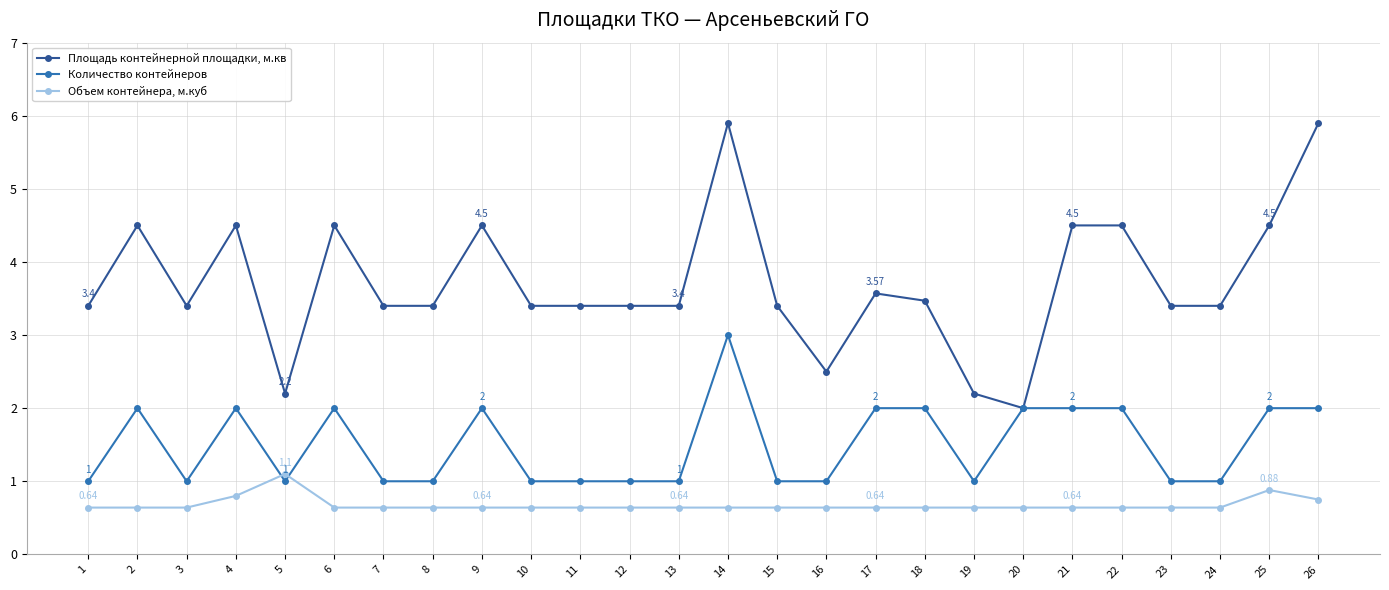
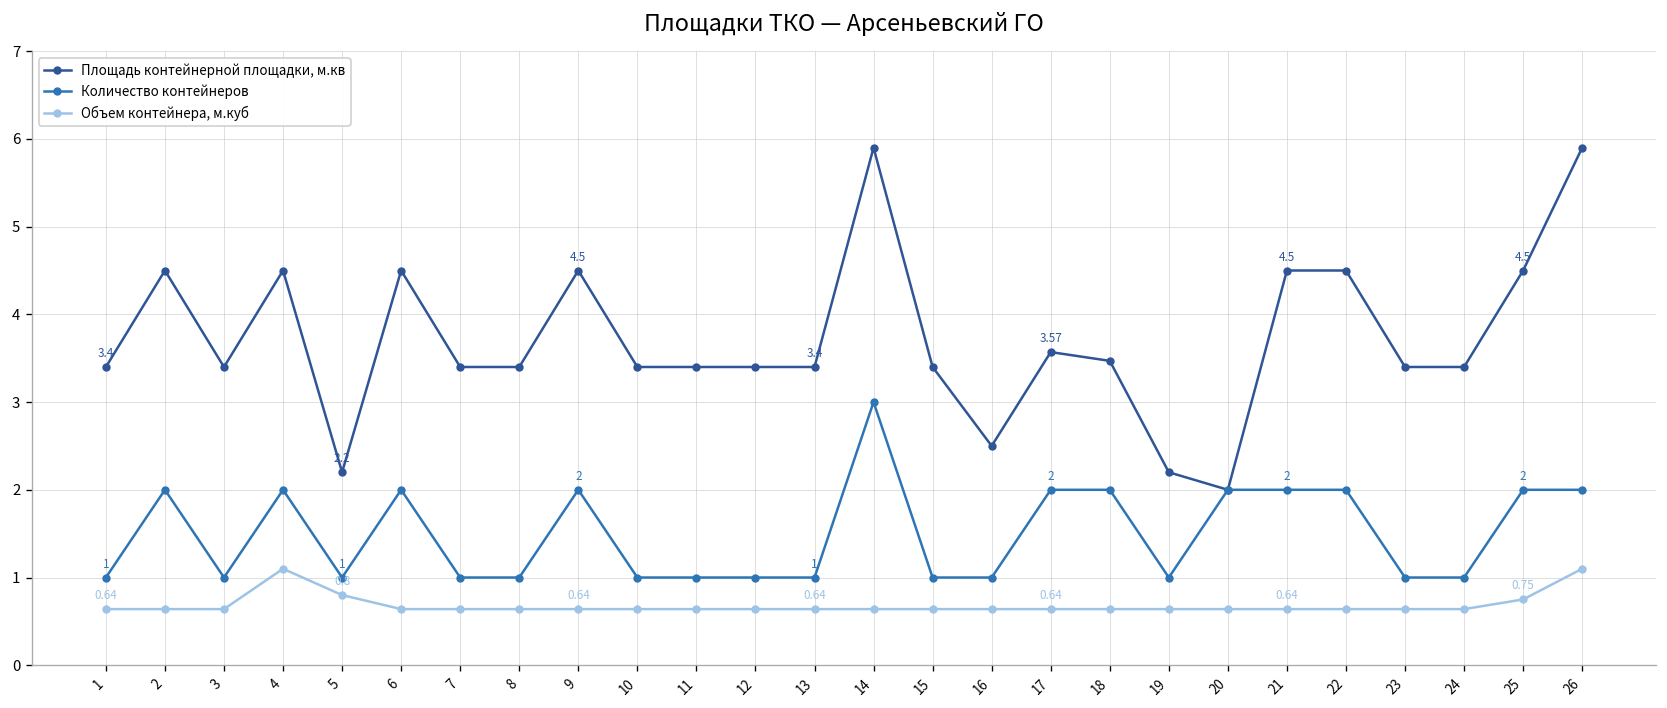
Объем контейнера, м.куб, 4: 0.8 -> 1.1
Объем контейнера, м.куб, 5: 1.1 -> 0.8
Объем контейнера, м.куб, 25: 0.88 -> 0.75
Объем контейнера, м.куб, 26: 0.8 -> 1.1
